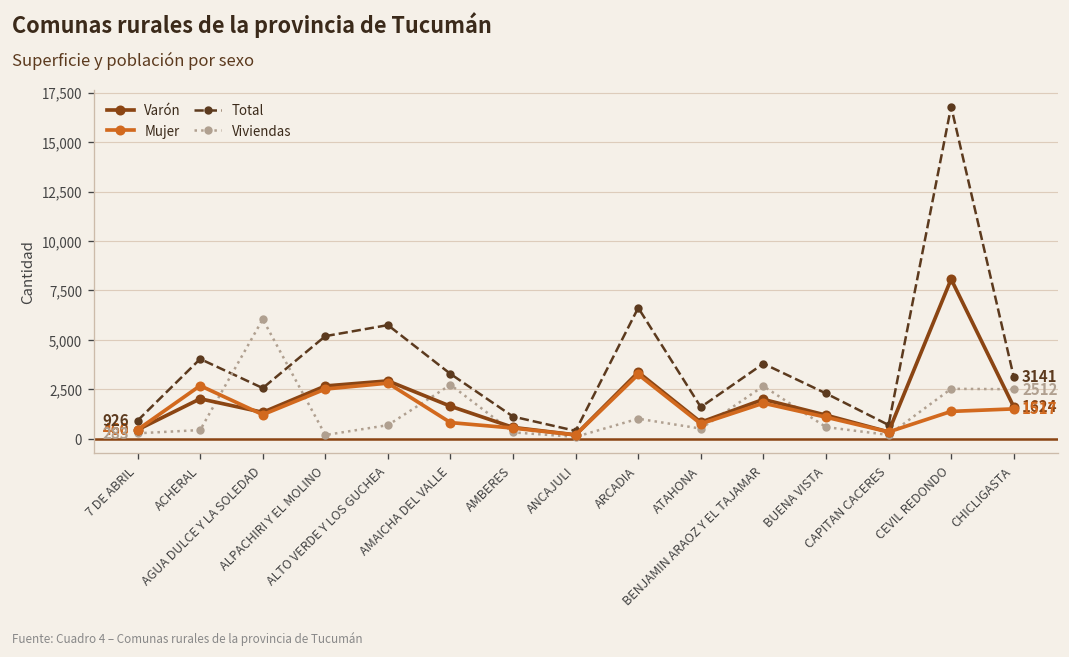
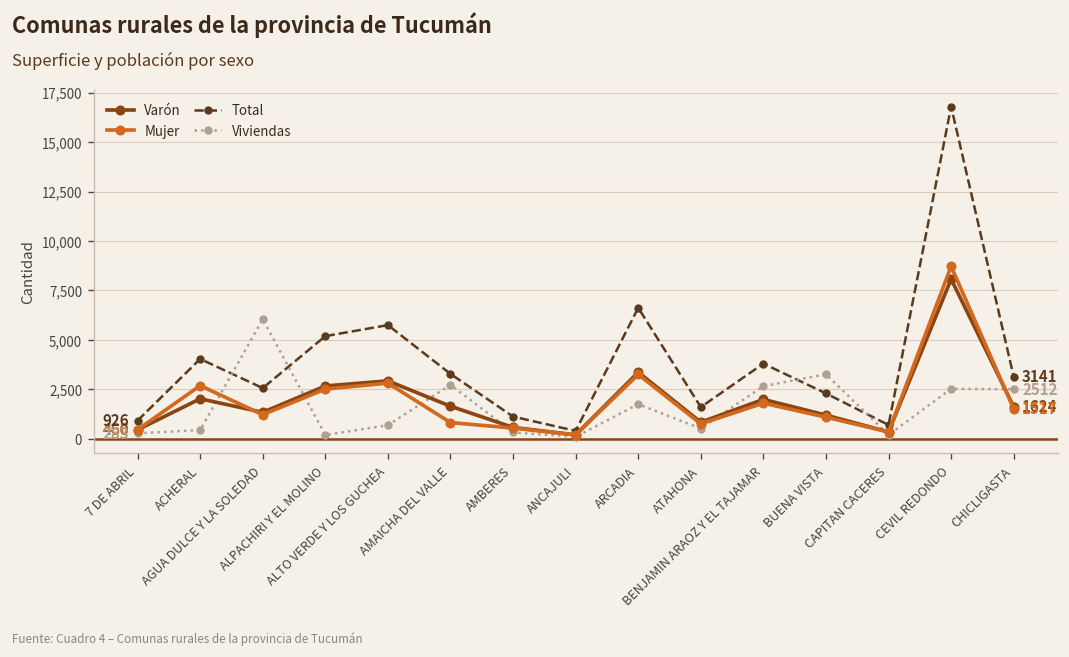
Viviendas, ARCADIA: 1,000 -> 1,800
Viviendas, BUENA VISTA: 600 -> 3,300
Mujer, CEVIL REDONDO: 1,400 -> 8,700
